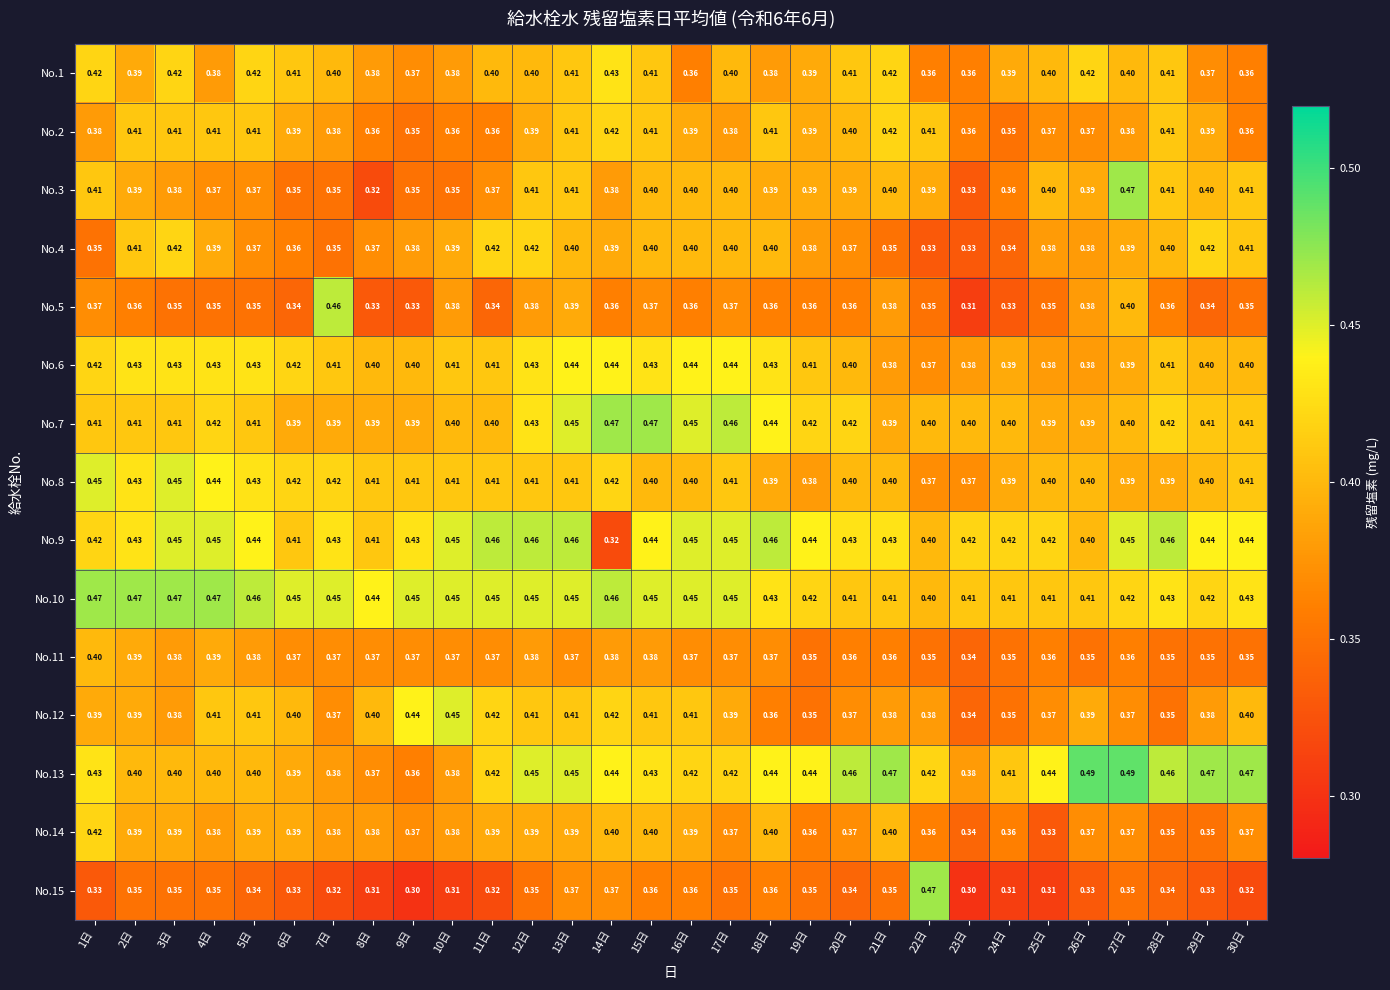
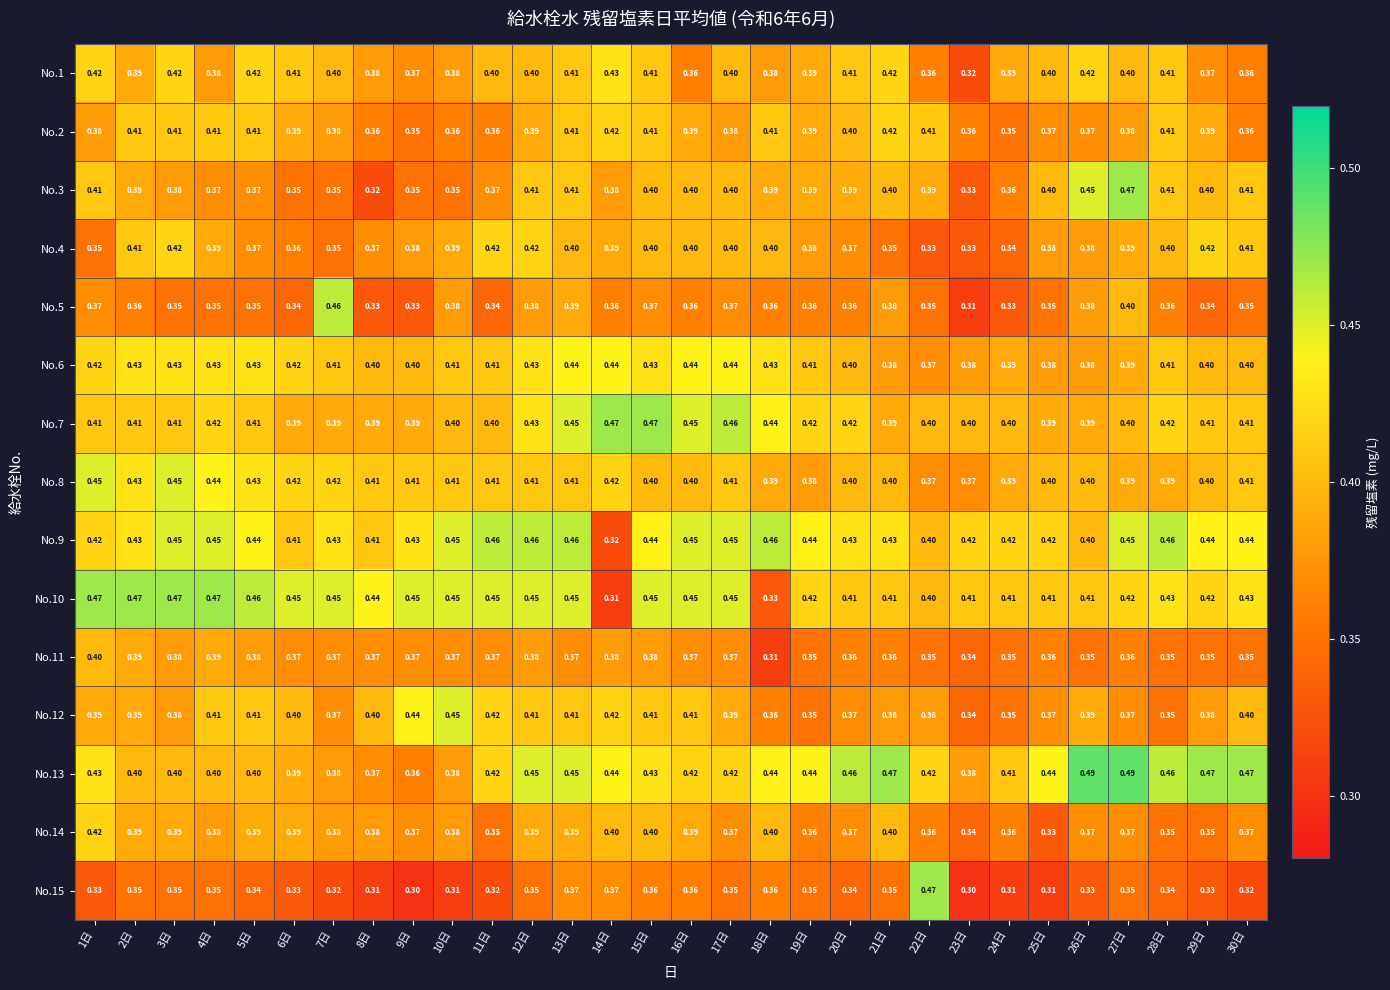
No.1, 23日: 0.36 -> 0.32
No.3, 26日: 0.39 -> 0.45
No.10, 14日: 0.46 -> 0.31
No.10, 18日: 0.43 -> 0.33
No.11, 18日: 0.37 -> 0.31
No.14, 11日: 0.39 -> 0.35
